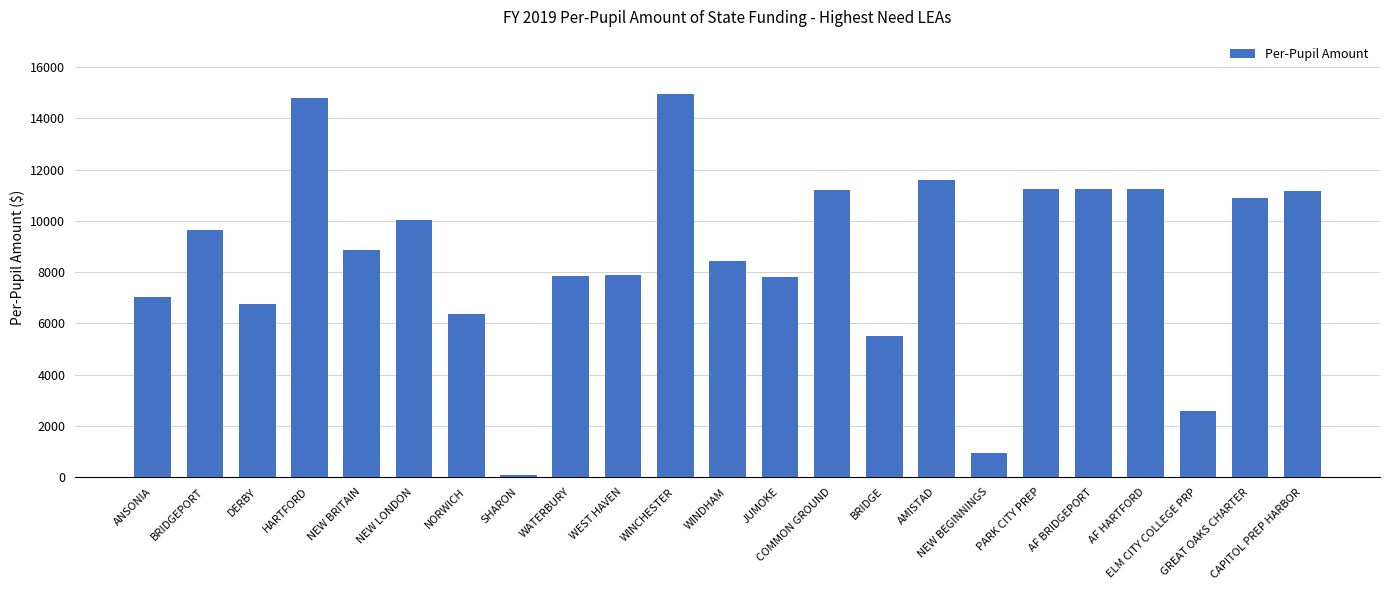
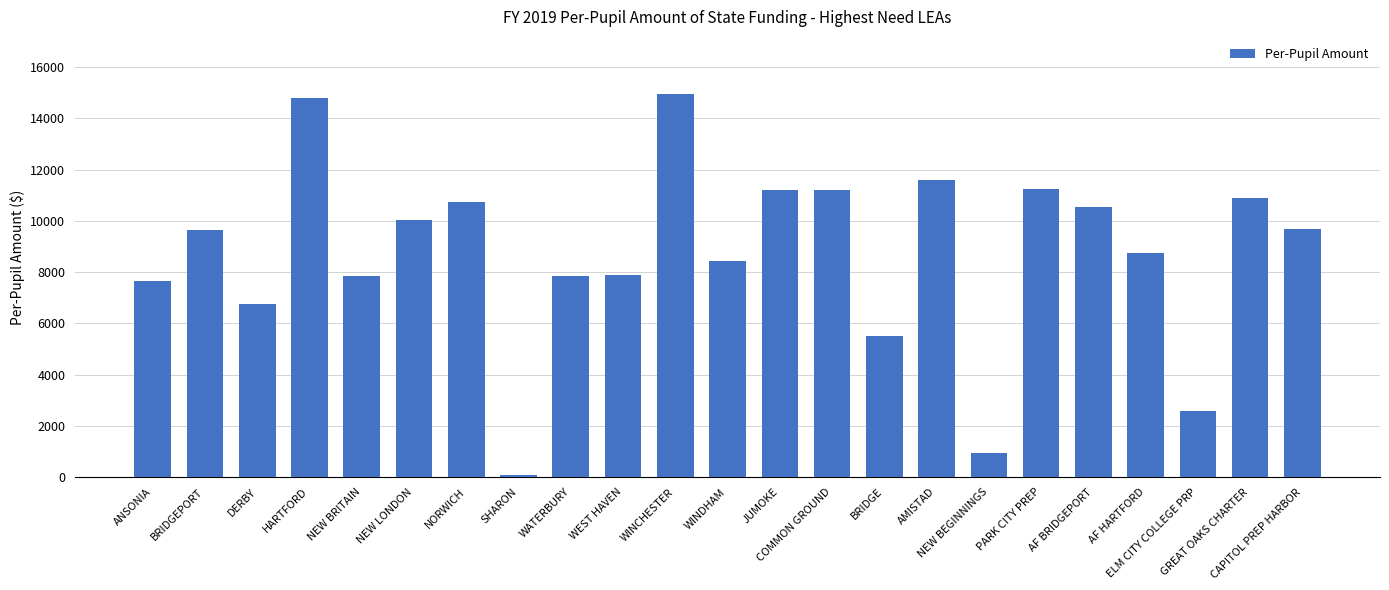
ANSONIA: 7000 -> 7700
NEW BRITAIN: 8900 -> 7800
NORWICH: 6400 -> 10800
JUMOKE: 7800 -> 11200
AF BRIDGEPORT: 11300 -> 10500
AF HARTFORD: 11300 -> 8700
CAPITOL PREP HARBOR: 11200 -> 9700
